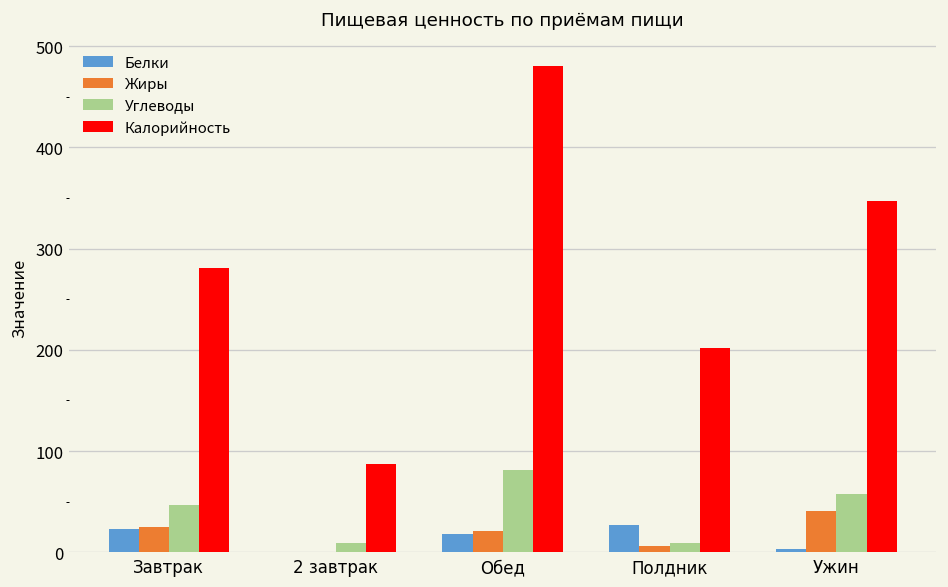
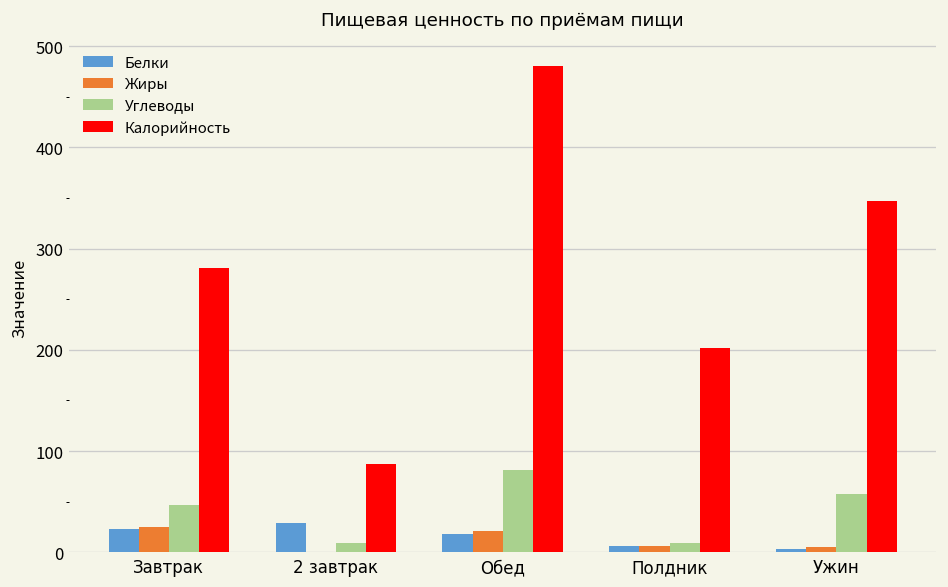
Белки, 2 завтрак: 0 -> 30
Белки, Полдник: 30 -> 10
Жиры, Ужин: 40 -> 0
